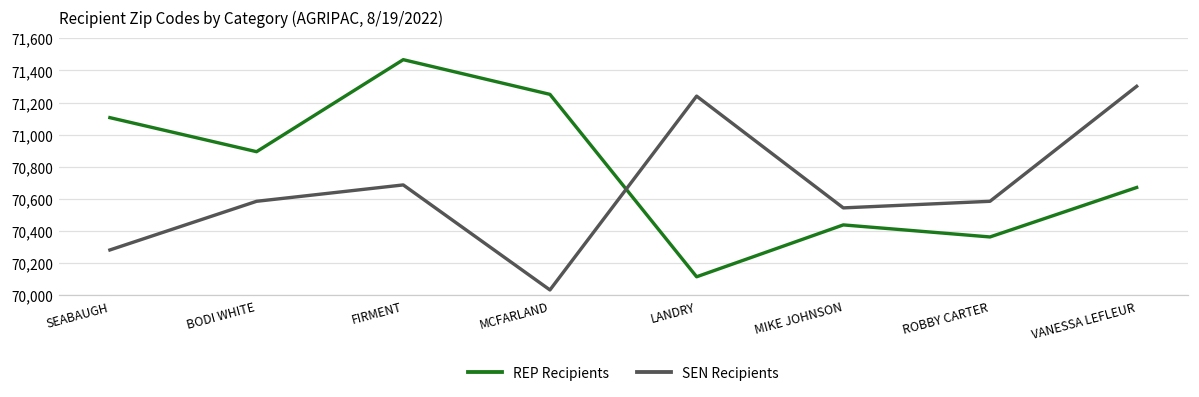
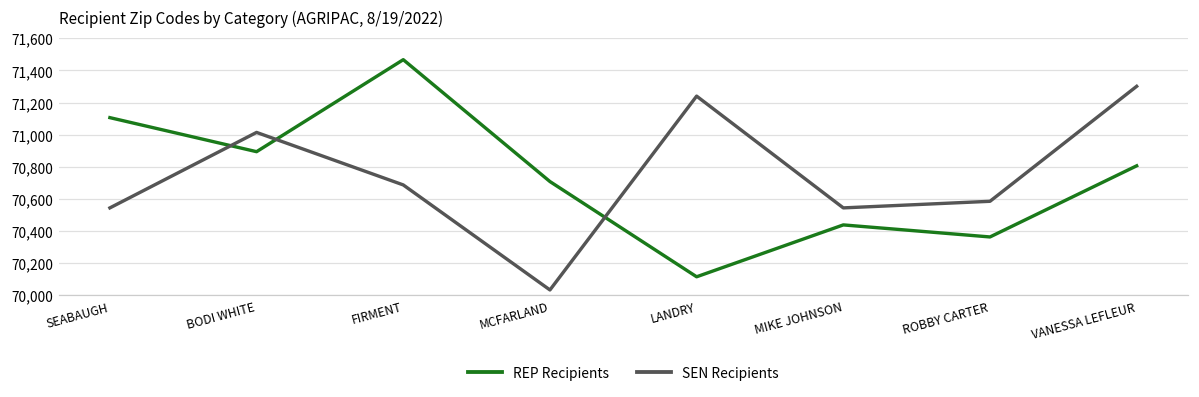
SEN Recipients, SEABAUGH: 70,280 -> 70,540
SEN Recipients, BODI WHITE: 70,590 -> 71,010
REP Recipients, MCFARLAND: 71,250 -> 70,710
REP Recipients, VANESSA LEFLEUR: 70,670 -> 70,810
